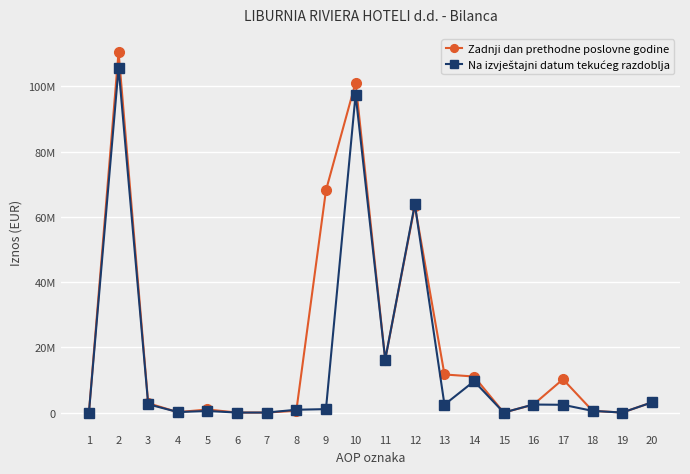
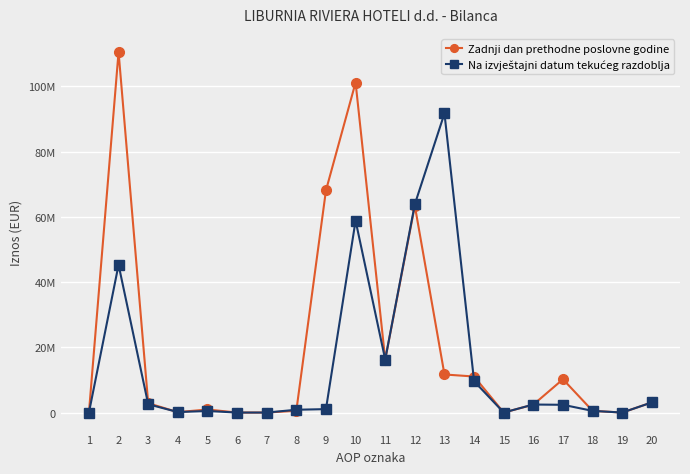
Na izvještajni datum tekućeg razdoblja, 2: 106000000 -> 45000000
Na izvještajni datum tekućeg razdoblja, 10: 97000000 -> 59000000
Na izvještajni datum tekućeg razdoblja, 13: 2000000 -> 92000000
